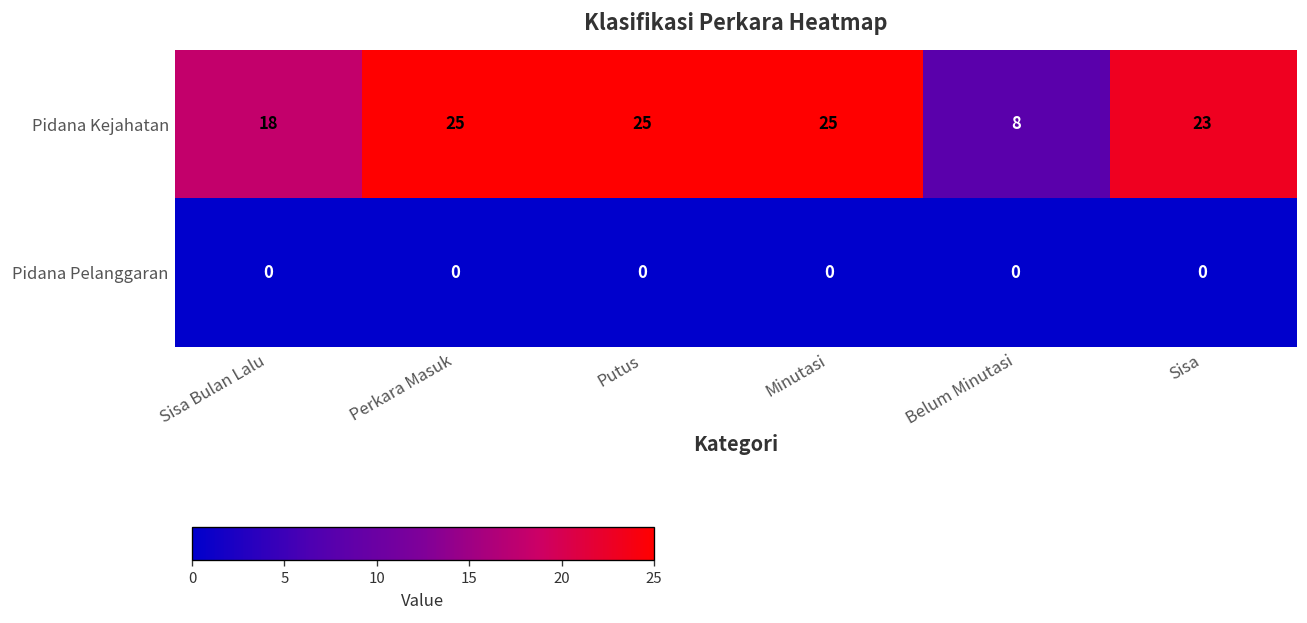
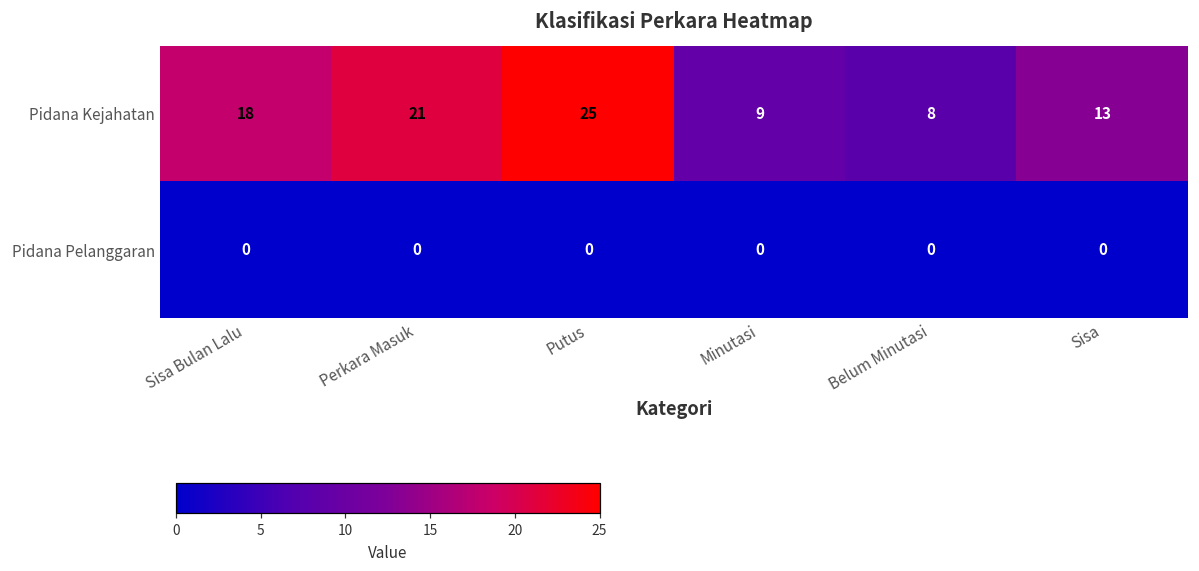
Pidana Kejahatan, Perkara Masuk: 25 -> 21
Pidana Kejahatan, Minutasi: 25 -> 9
Pidana Kejahatan, Sisa: 23 -> 13
